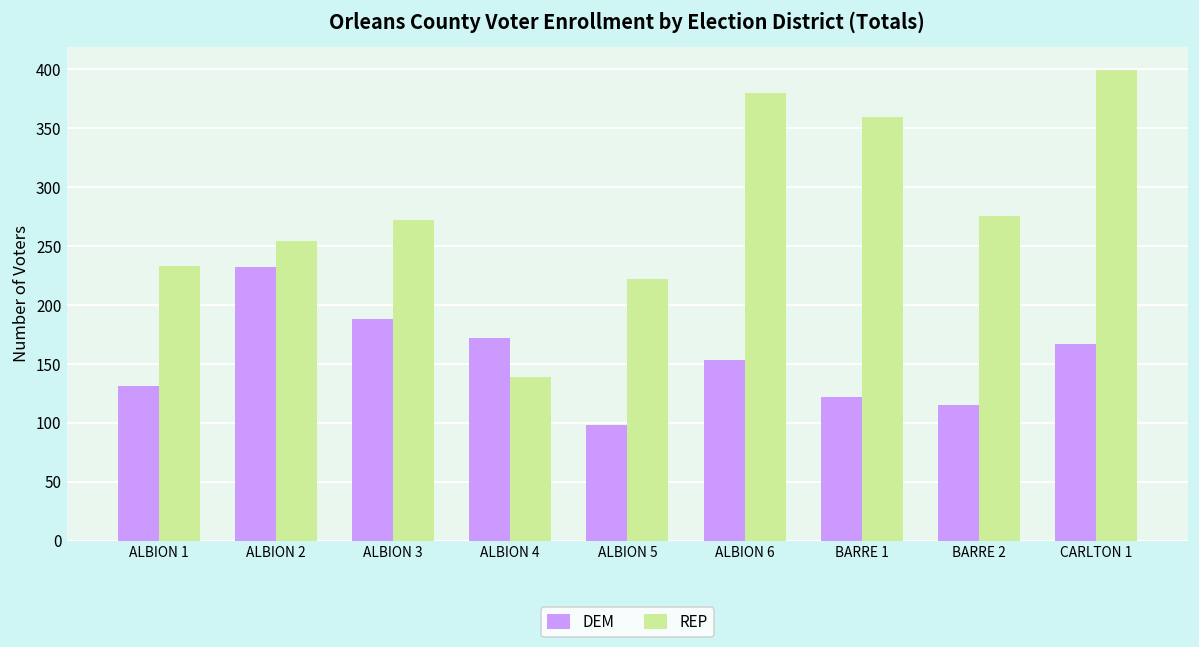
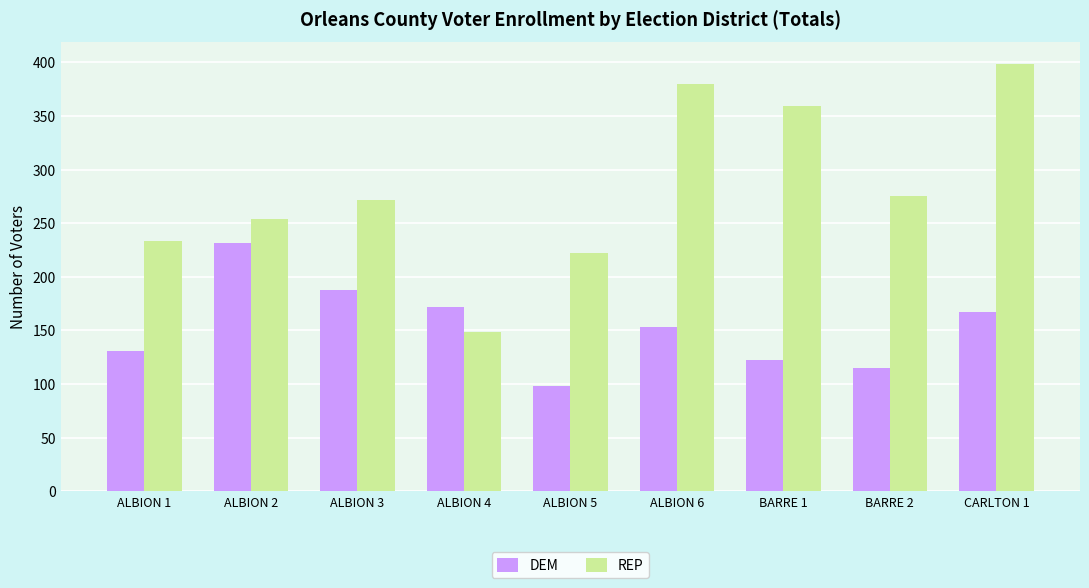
REP, ALBION 4: 139 -> 149
